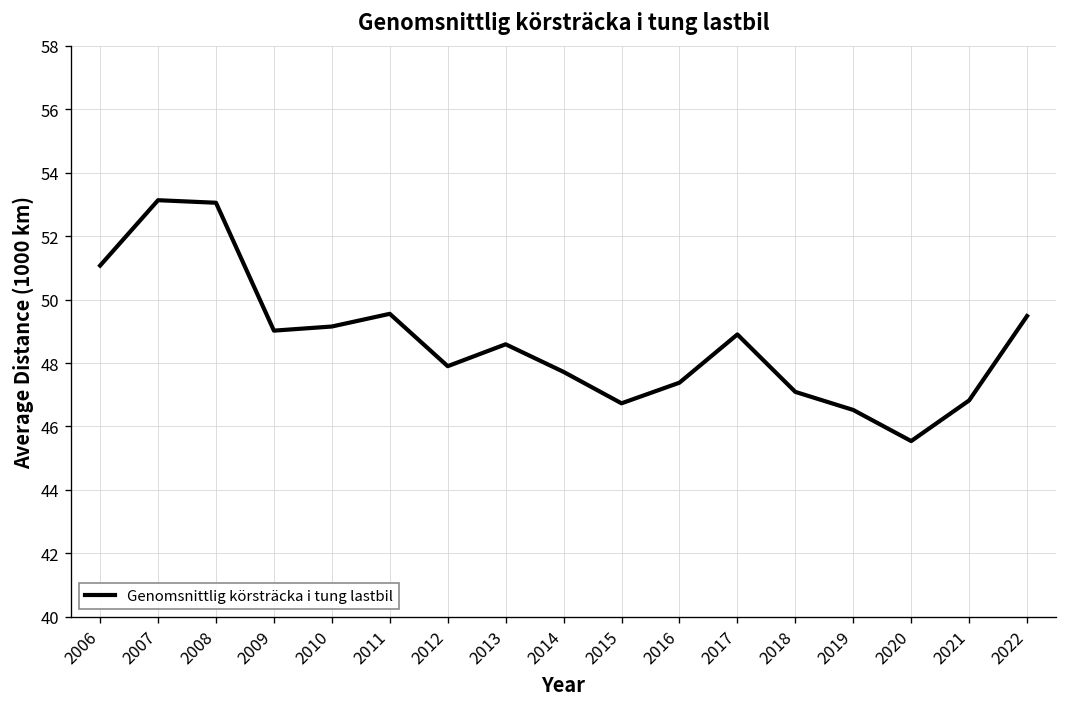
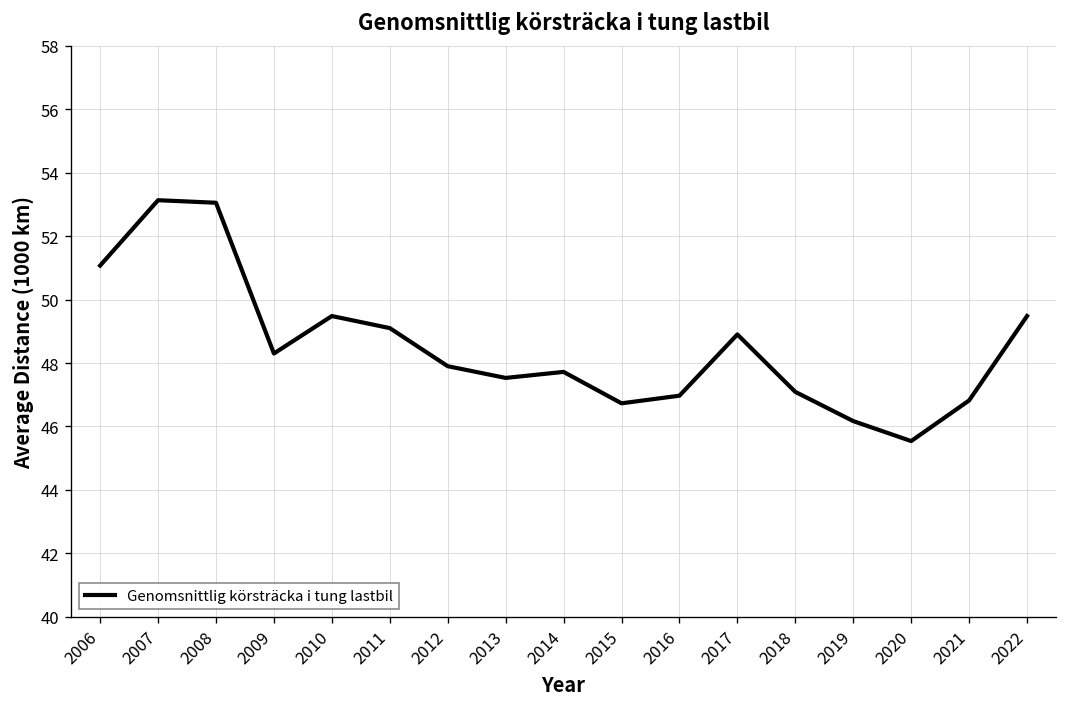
2009: 49.0 -> 48.3
2010: 49.2 -> 49.5
2011: 49.6 -> 49.1
2013: 48.6 -> 47.5
2016: 47.4 -> 47.0
2019: 46.5 -> 46.2
